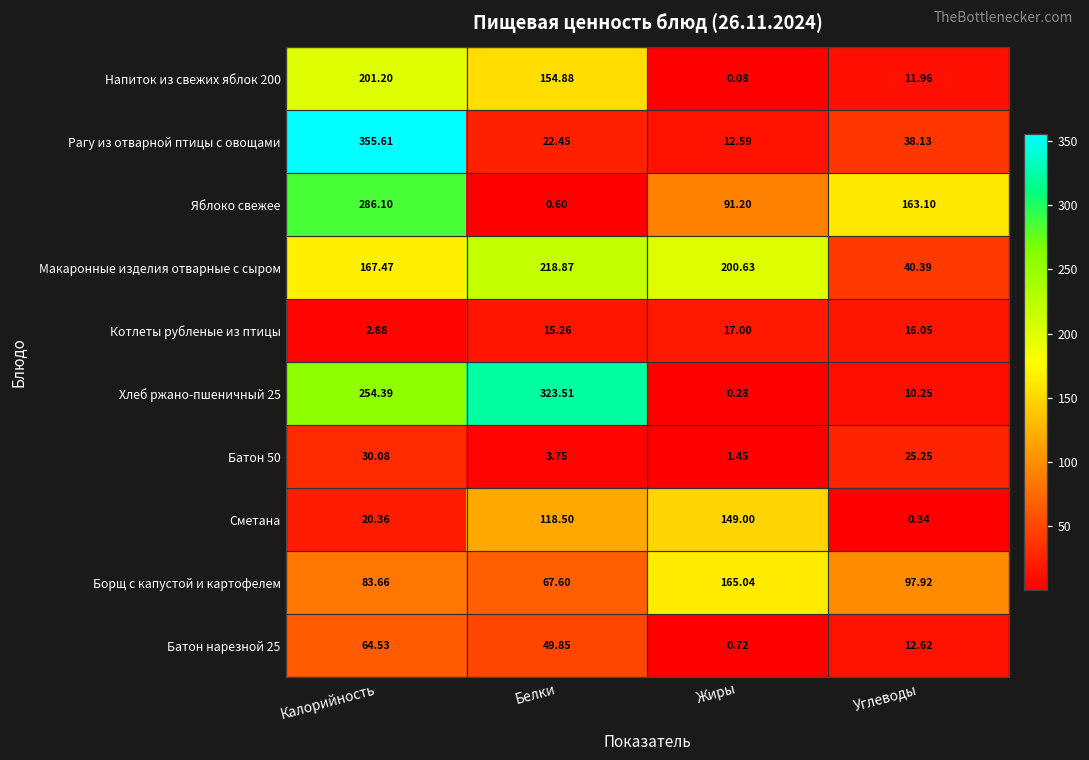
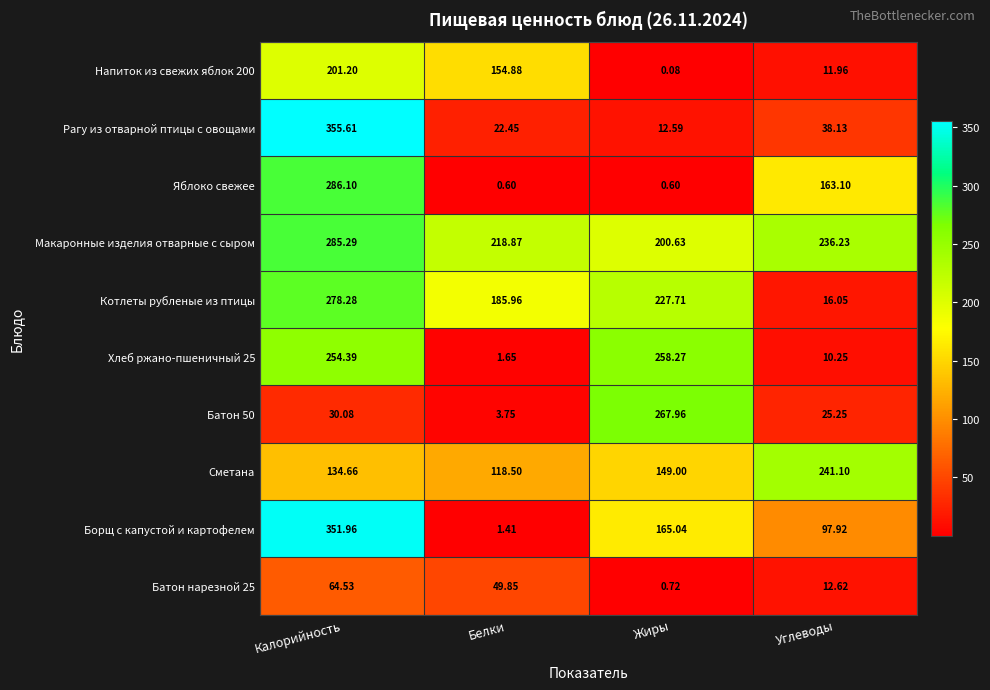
Яблоко свежее, Жиры: 91.20 -> 0.60
Макаронные изделия отварные с сыром, Калорийность: 167.47 -> 285.29
Макаронные изделия отварные с сыром, Углеводы: 40.39 -> 236.23
Котлеты рубленые из птицы, Калорийность: 2.88 -> 278.28
Котлеты рубленые из птицы, Белки: 15.26 -> 185.96
Котлеты рубленые из птицы, Жиры: 17.00 -> 227.71
Хлеб ржано-пшеничный 25, Белки: 323.51 -> 1.65
Хлеб ржано-пшеничный 25, Жиры: 0.28 -> 258.27
Батон 50, Жиры: 1.45 -> 267.96
Сметана, Калорийность: 20.36 -> 134.66
Сметана, Углеводы: 0.34 -> 241.10
Борщ с капустой и картофелем, Калорийность: 83.66 -> 351.96
Борщ с капустой и картофелем, Белки: 67.60 -> 1.41
